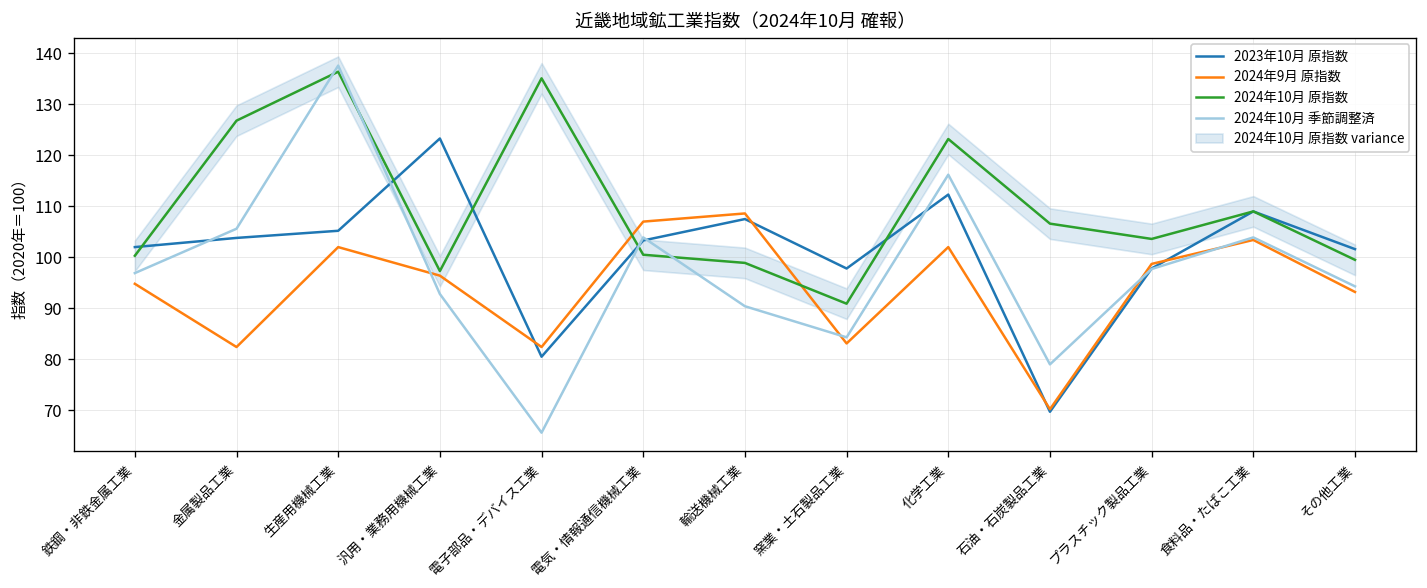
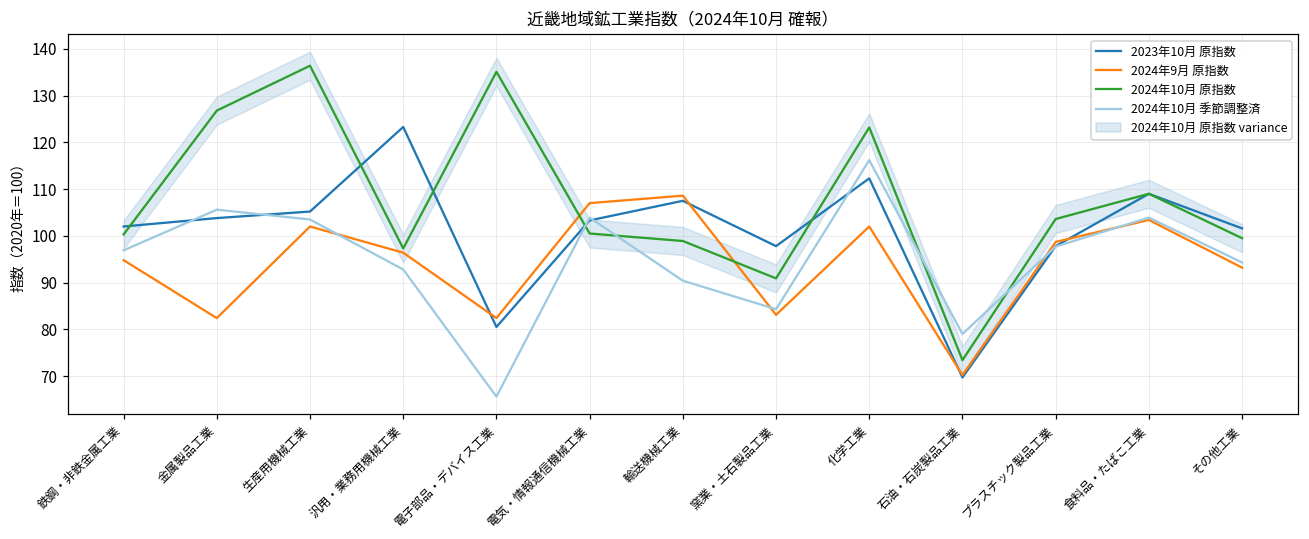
2024年10月 季節調整済, 生産用機械工業: 138 -> 104
2024年10月 原指数, 石油・石炭製品工業: 107 -> 73
